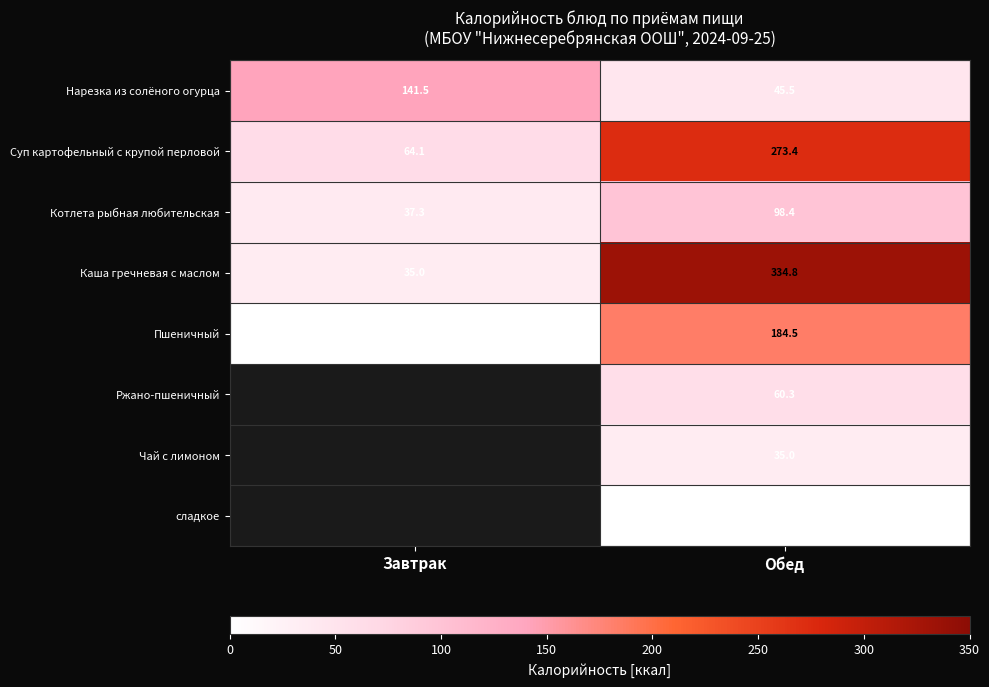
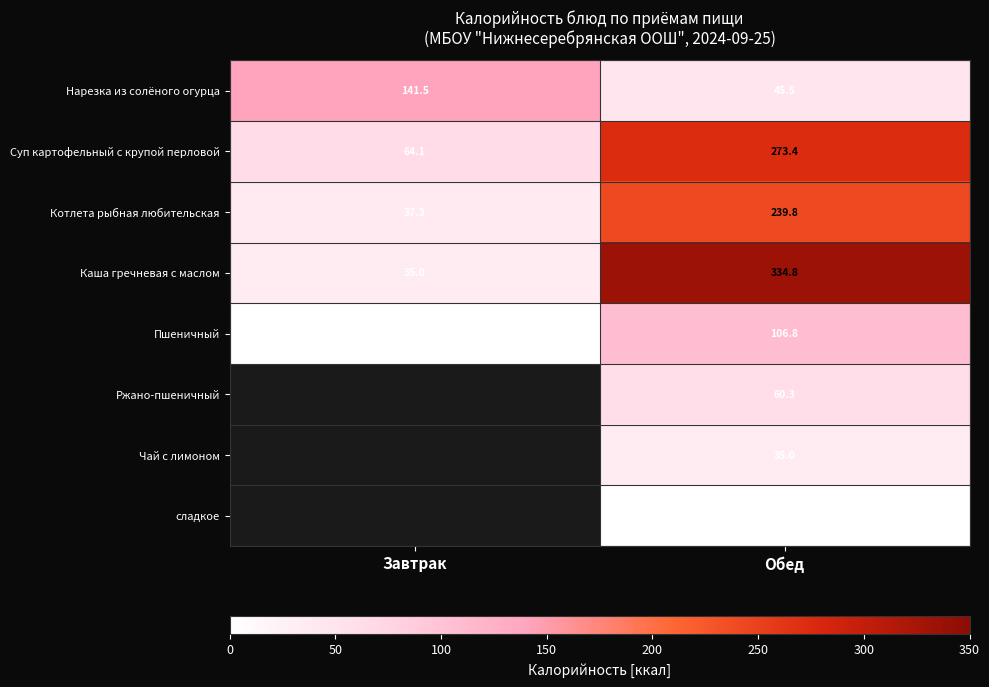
Котлета рыбная любительская, Обед: 98.4 -> 239.8
Пшеничный, Обед: 184.5 -> 106.8
